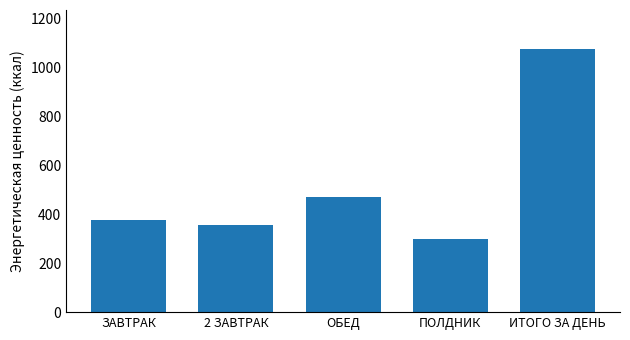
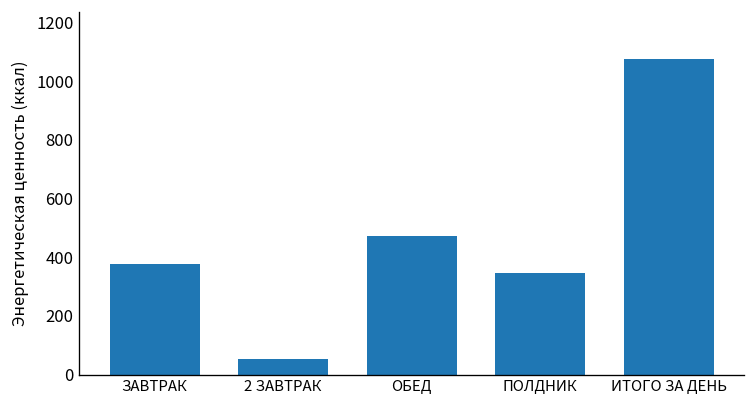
2 ЗАВТРАК: 350 -> 50
ПОЛДНИК: 300 -> 350
